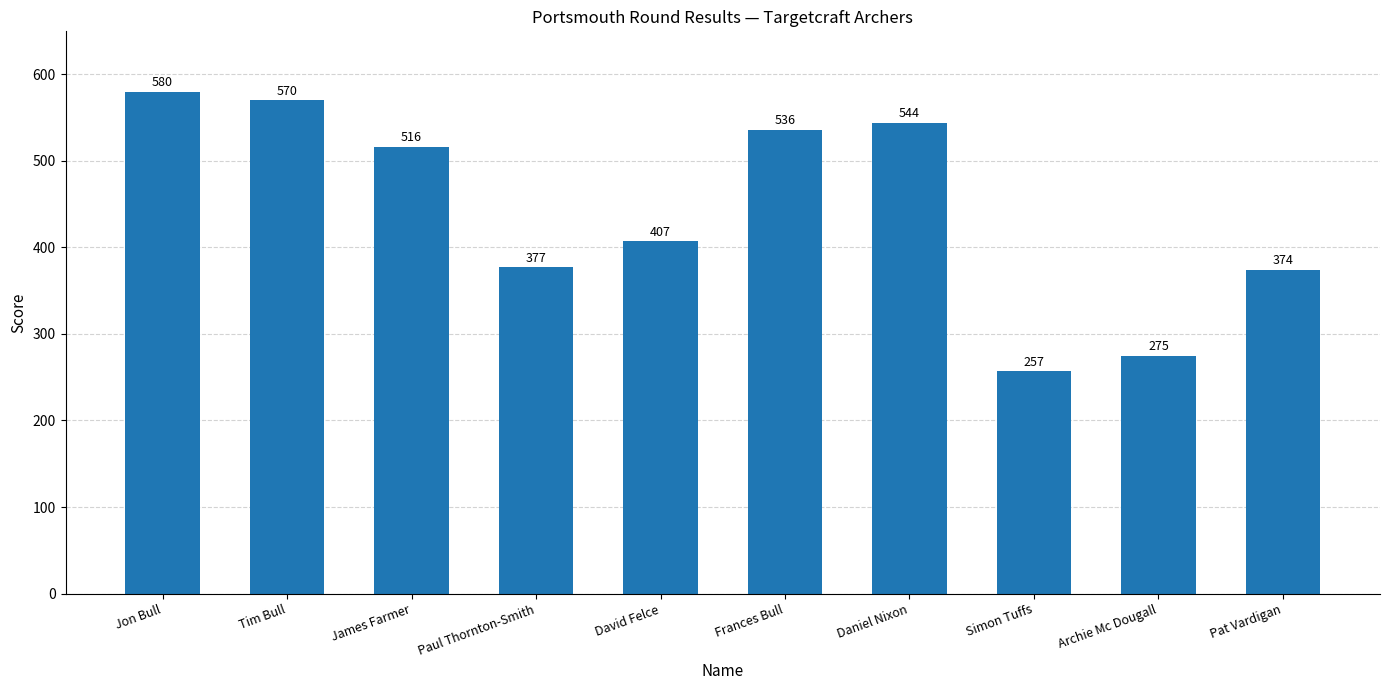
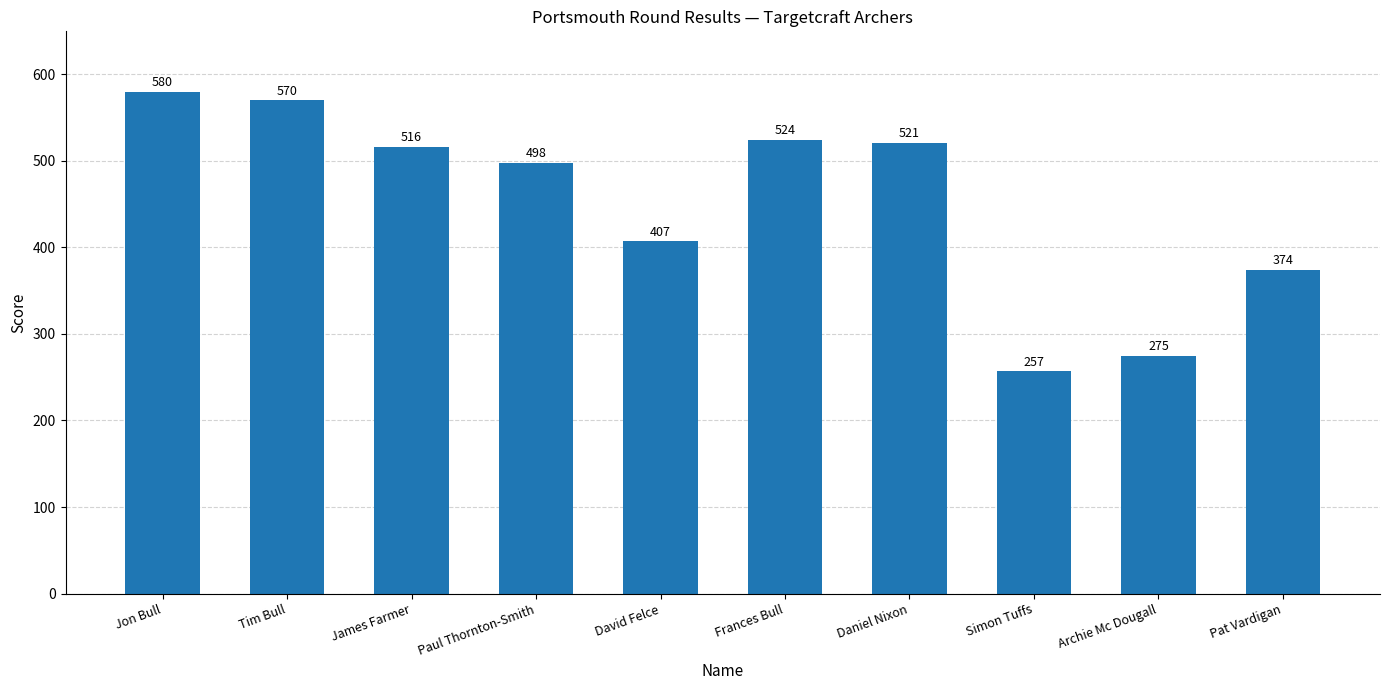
Paul Thornton-Smith: 377 -> 498
Frances Bull: 536 -> 524
Daniel Nixon: 544 -> 521
